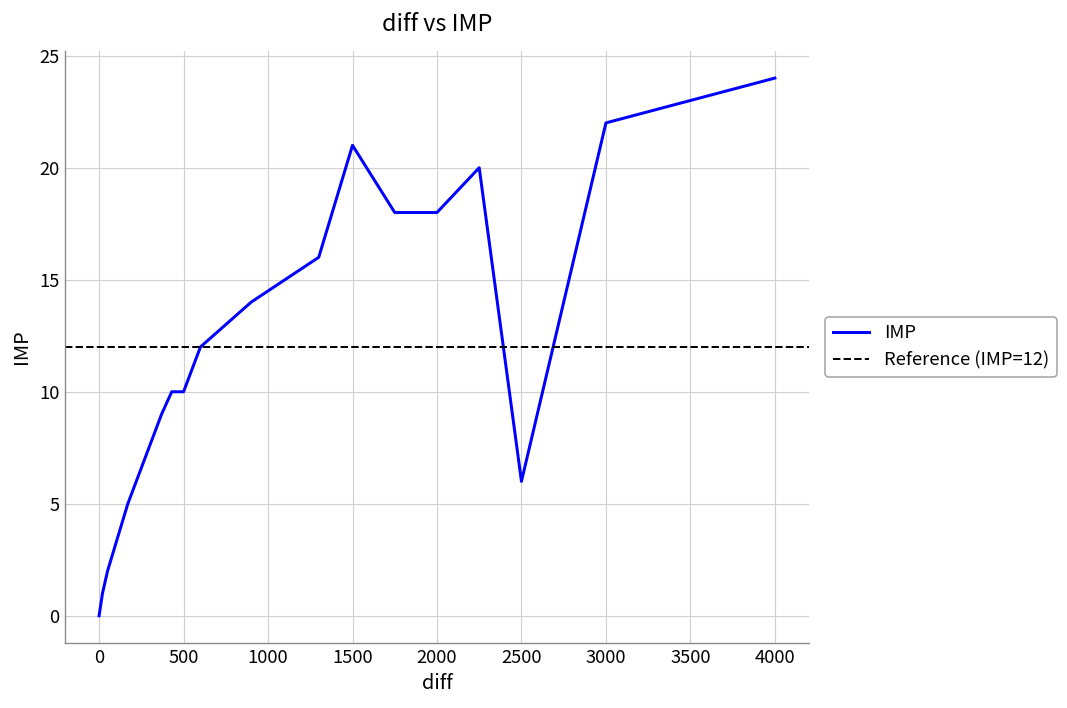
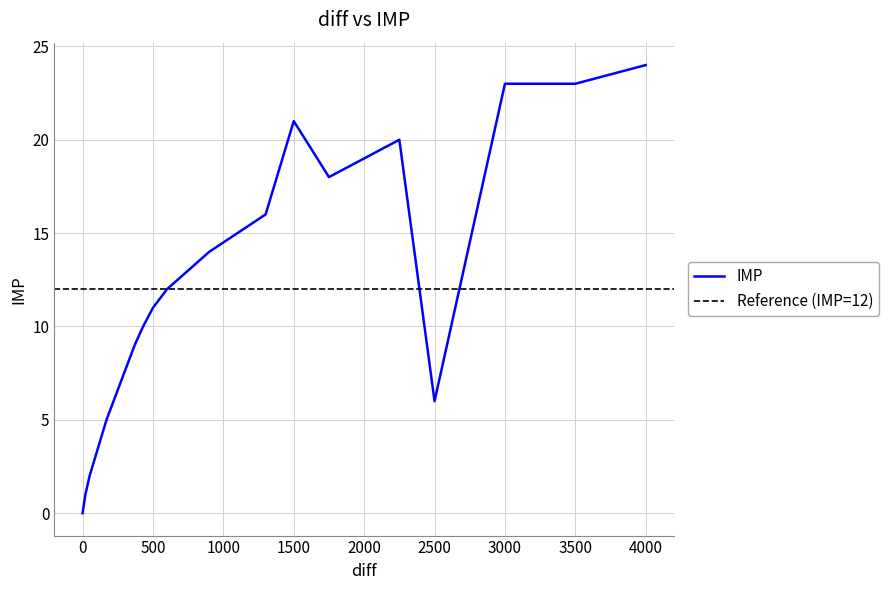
500: 10 -> 11
2000: 18 -> 19
3000: 22 -> 23
